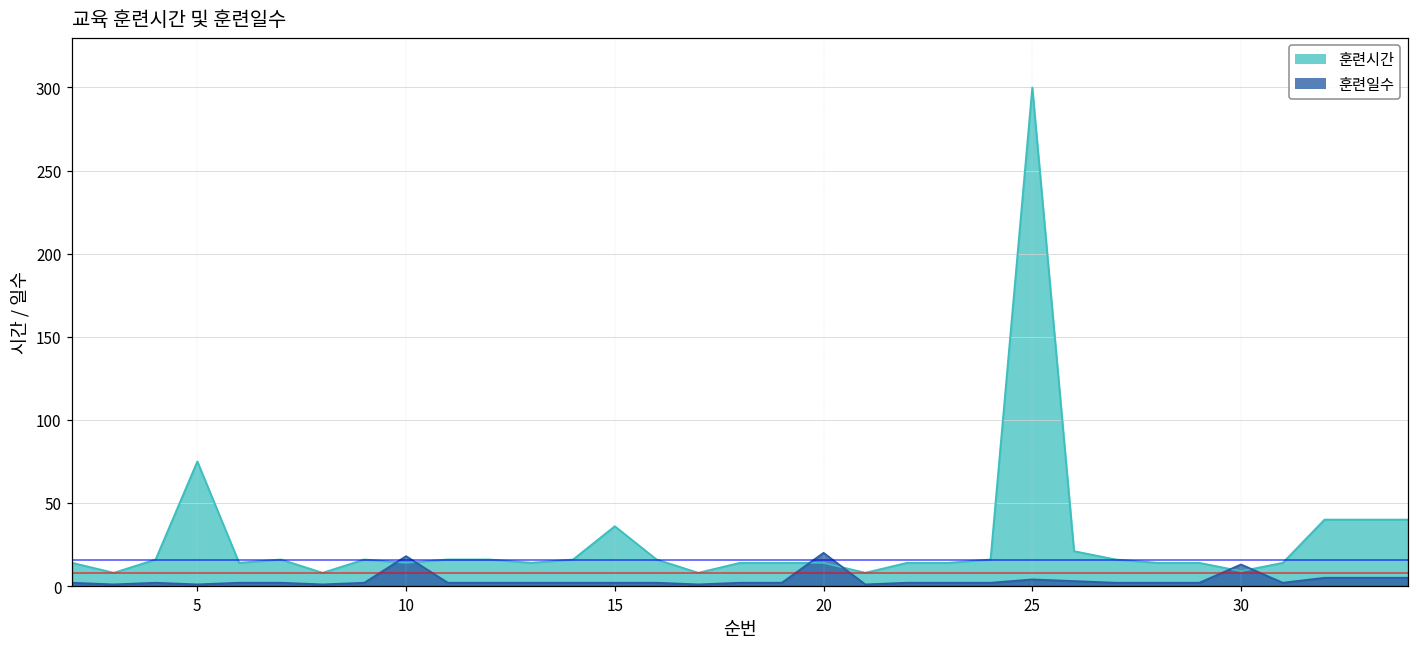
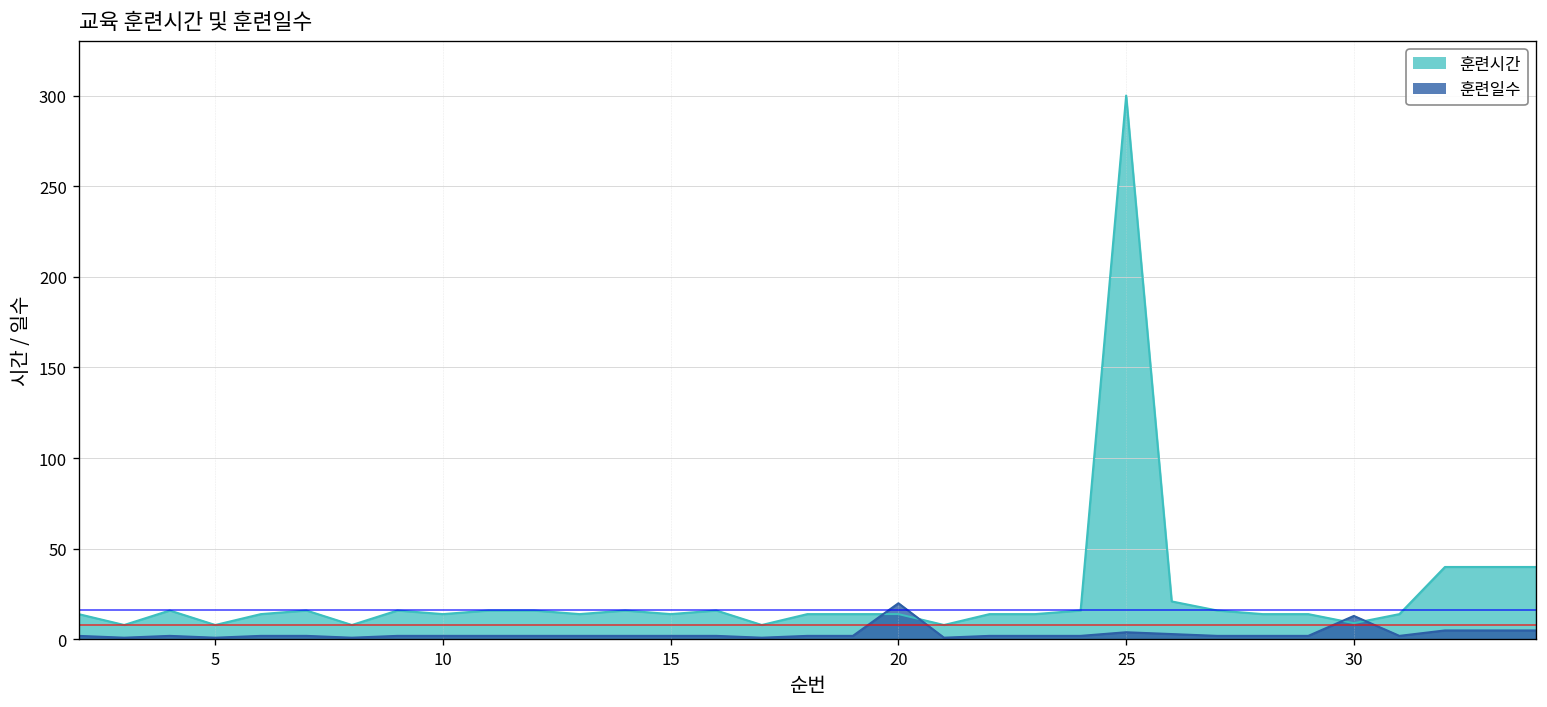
훈련시간, 5: 75 -> 8
훈련일수, 10: 18 -> 2
훈련시간, 15: 36 -> 14
